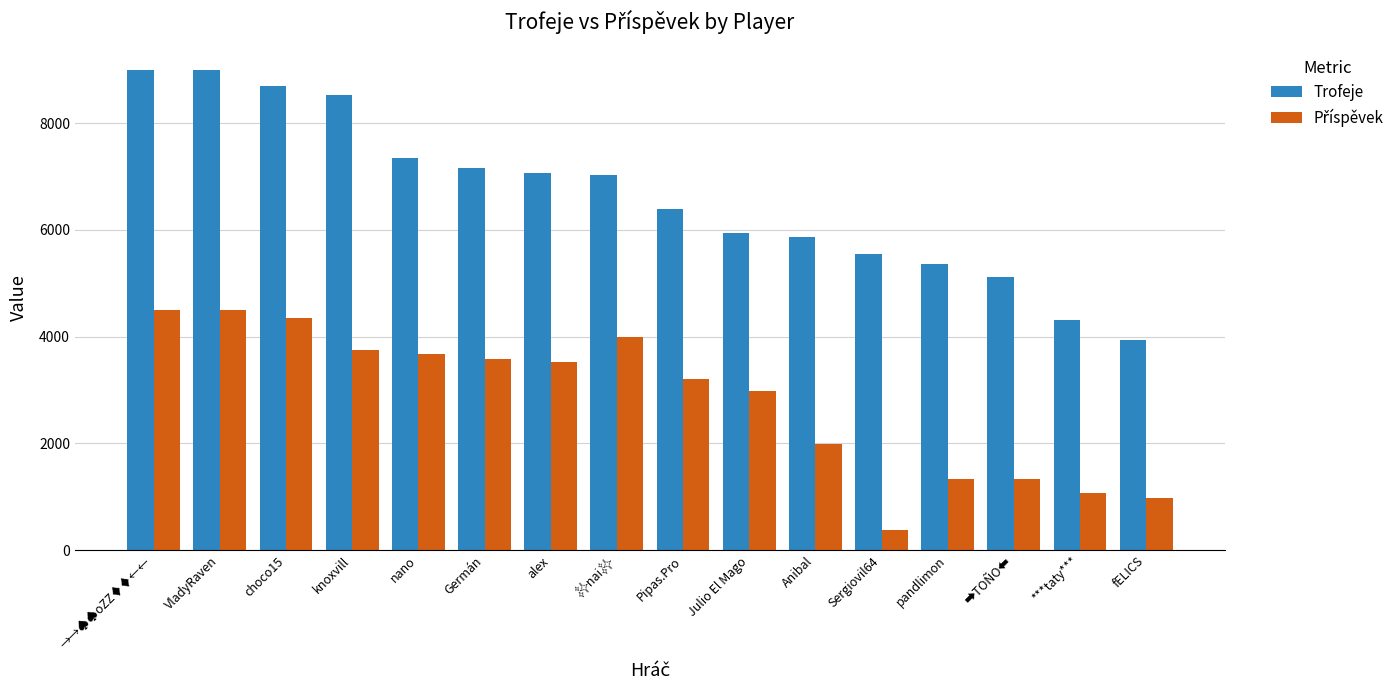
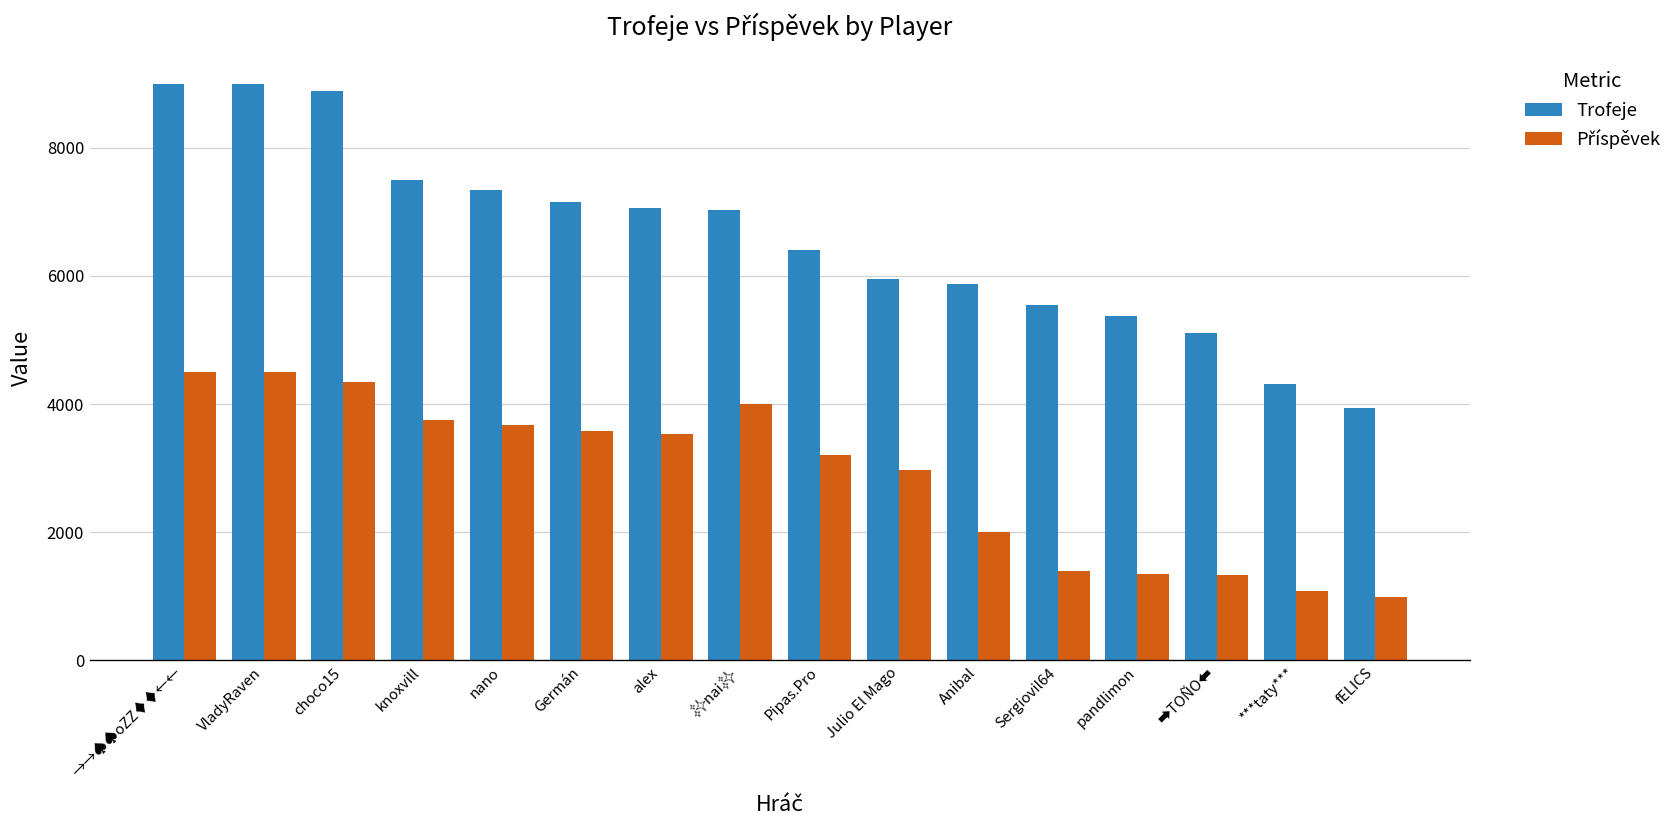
Trofeje, choco15: 8700 -> 8900
Trofeje, knoxvill: 8500 -> 7500
Příspěvek, Sergiovil64: 400 -> 1400
